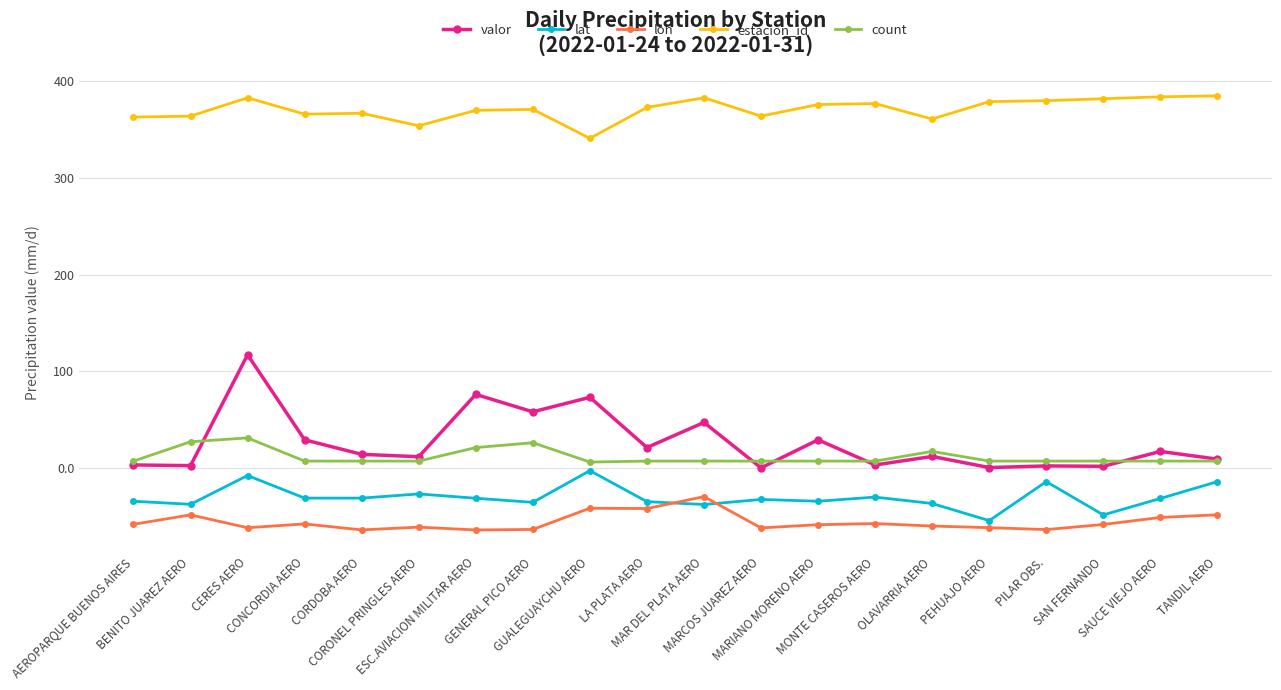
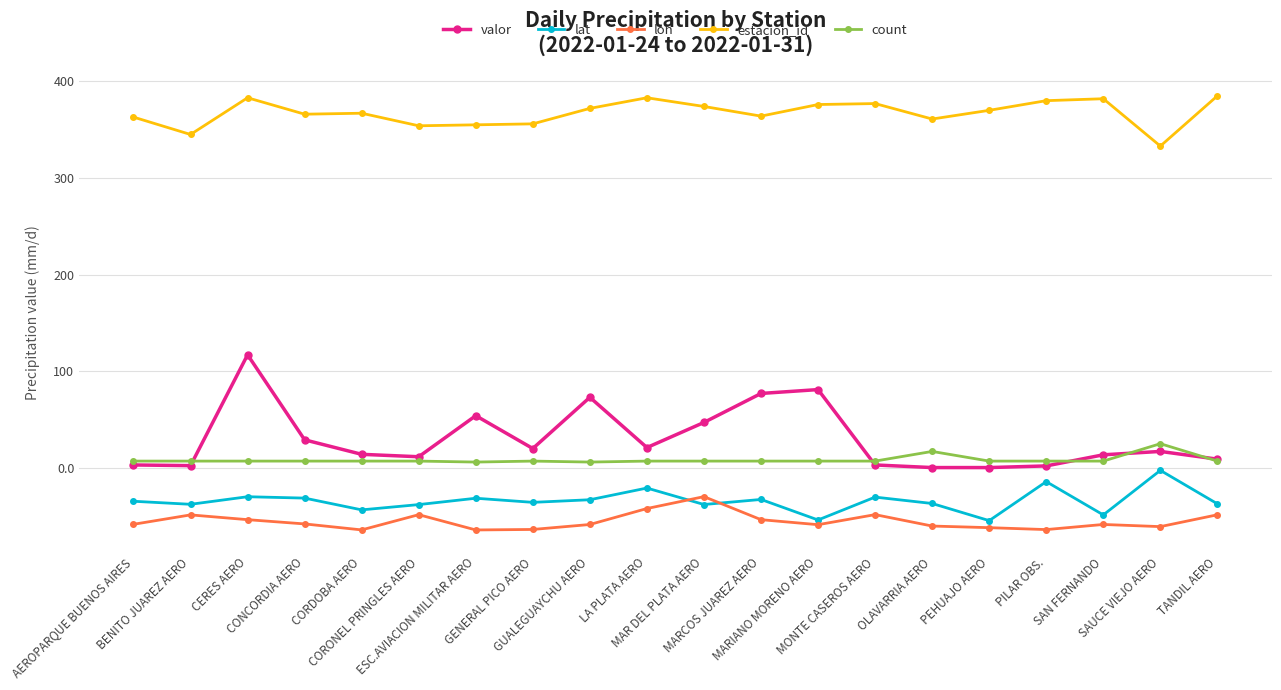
estacion_id, BENITO JUAREZ AERO: 360 -> 350
count, BENITO JUAREZ AERO: 30 -> 10
lat, CERES AERO: -10 -> -30
lon, CERES AERO: -60 -> -50
count, CERES AERO: 30 -> 10
lat, CORDOBA AERO: -30 -> -40
lat, CORONEL PRINGLES AERO: -30 -> -40
lon, CORONEL PRINGLES AERO: -60 -> -50
valor, ESC.AVIACION MILITAR AERO: 80 -> 50
estacion_id, ESC.AVIACION MILITAR AERO: 370 -> 360
count, ESC.AVIACION MILITAR AERO: 20 -> 10
valor, GENERAL PICO AERO: 60 -> 20
estacion_id, GENERAL PICO AERO: 370 -> 360
count, GENERAL PICO AERO: 30 -> 10
lat, GUALEGUAYCHU AERO: 0 -> -30
lon, GUALEGUAYCHU AERO: -40 -> -60
estacion_id, GUALEGUAYCHU AERO: 340 -> 370
lat, LA PLATA AERO: -30 -> -20
estacion_id, LA PLATA AERO: 370 -> 380
estacion_id, MAR DEL PLATA AERO: 380 -> 370
valor, MARCOS JUAREZ AERO: 0 -> 80
lon, MARCOS JUAREZ AERO: -60 -> -50
valor, MARIANO MORENO AERO: 30 -> 80
lat, MARIANO MORENO AERO: -30 -> -50
lon, MONTE CASEROS AERO: -60 -> -50
valor, OLAVARRIA AERO: 10 -> 0
estacion_id, PEHUAJO AERO: 380 -> 370
valor, SAN FERNANDO: 0 -> 10
lat, SAUCE VIEJO AERO: -30 -> 0
lon, SAUCE VIEJO AERO: -50 -> -60
estacion_id, SAUCE VIEJO AERO: 380 -> 330
count, SAUCE VIEJO AERO: 10 -> 30
lat, TANDIL AERO: -10 -> -40
